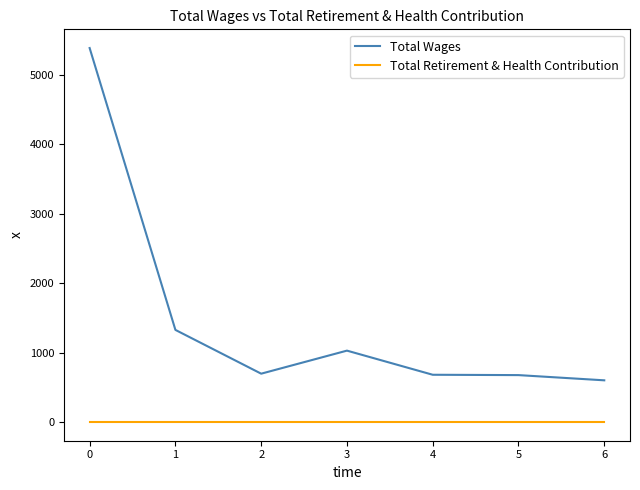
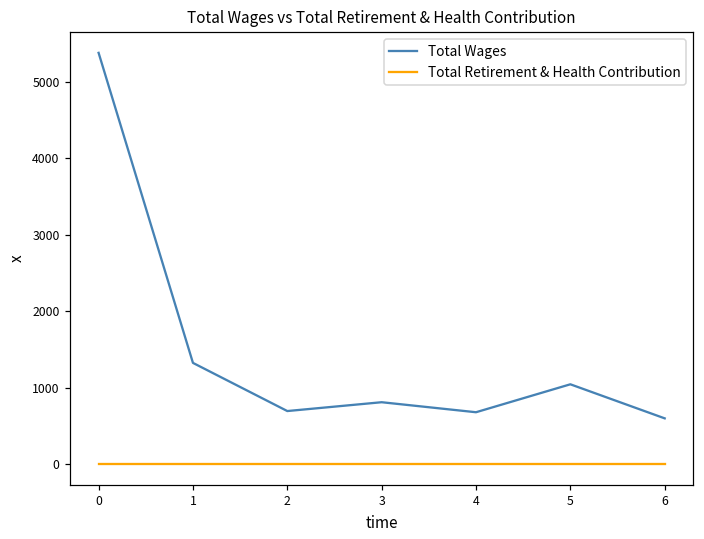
Total Wages, 3: 1000 -> 800
Total Wages, 5: 700 -> 1000
